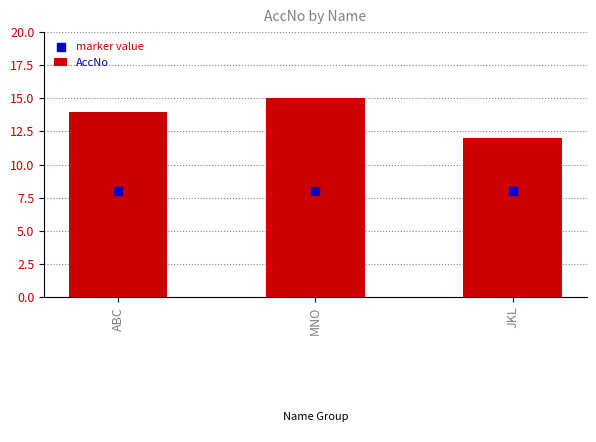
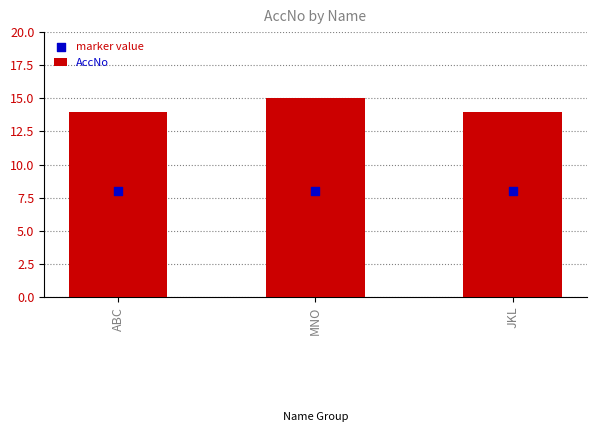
AccNo, JKL: 12 -> 14
